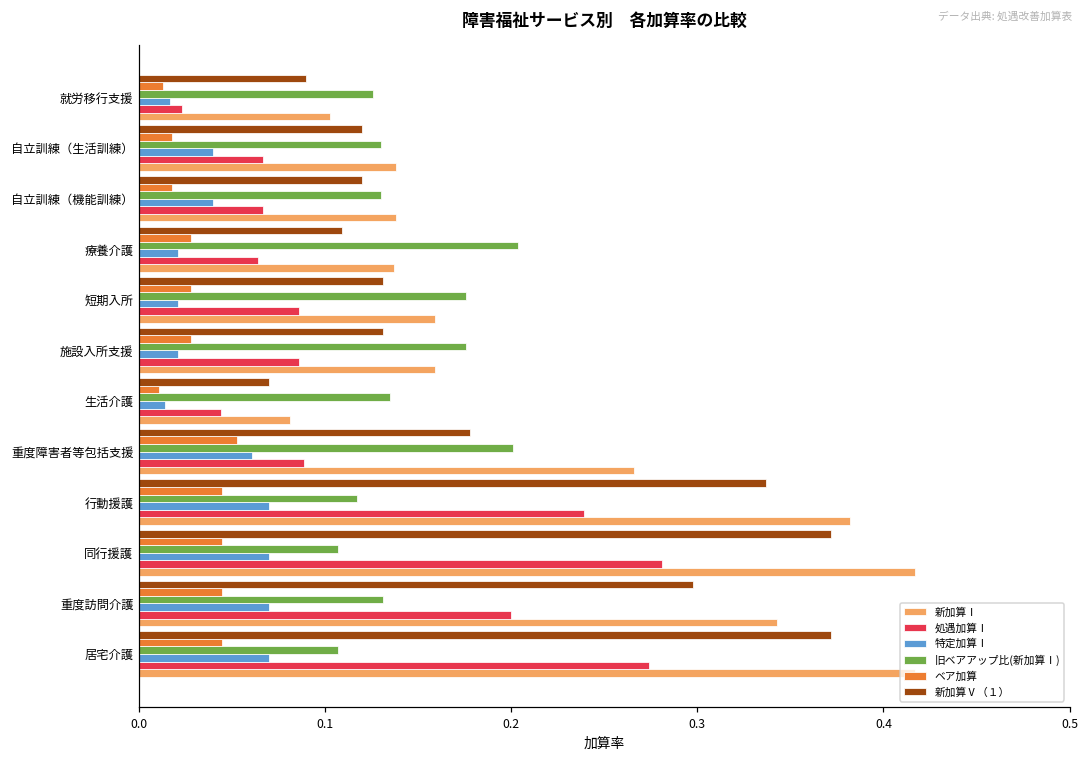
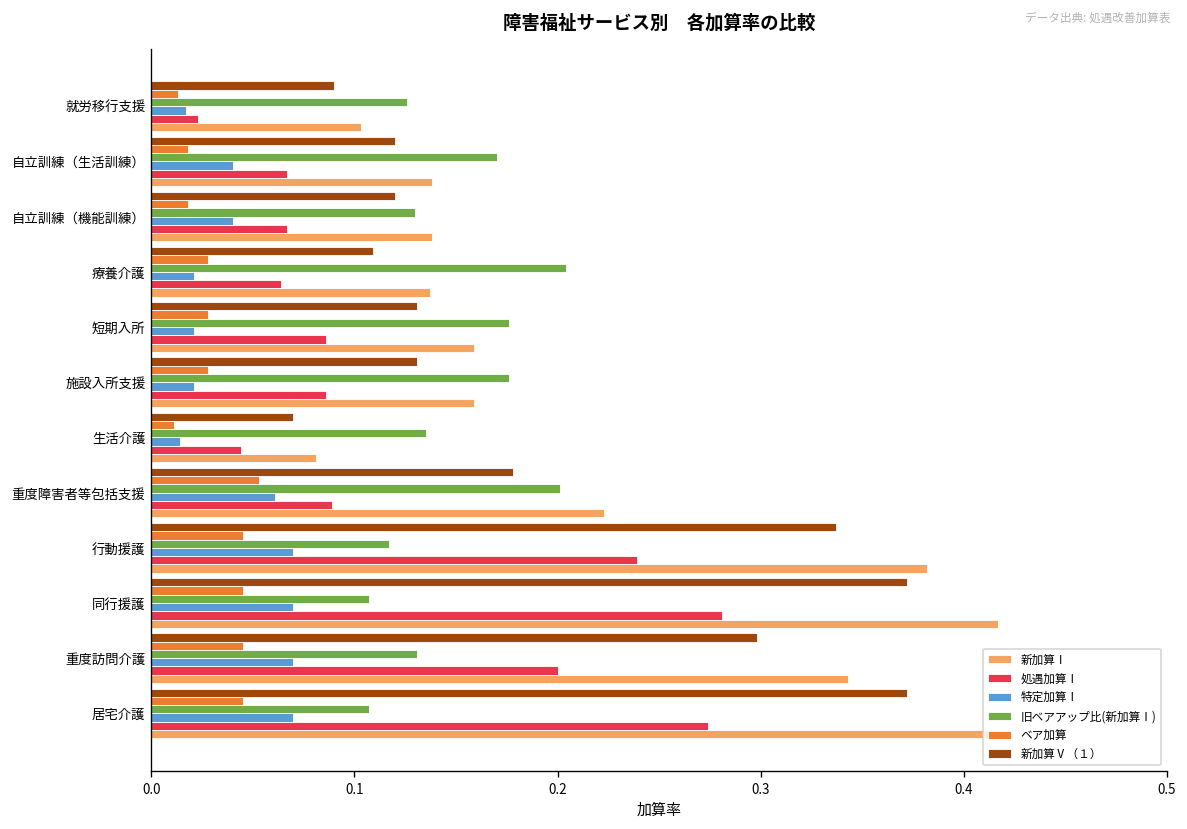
旧ベアアップ比(新加算Ⅰ), 自立訓練（生活訓練）: 0.13 -> 0.17
新加算Ⅰ, 重度障害者等包括支援: 0.266 -> 0.223
